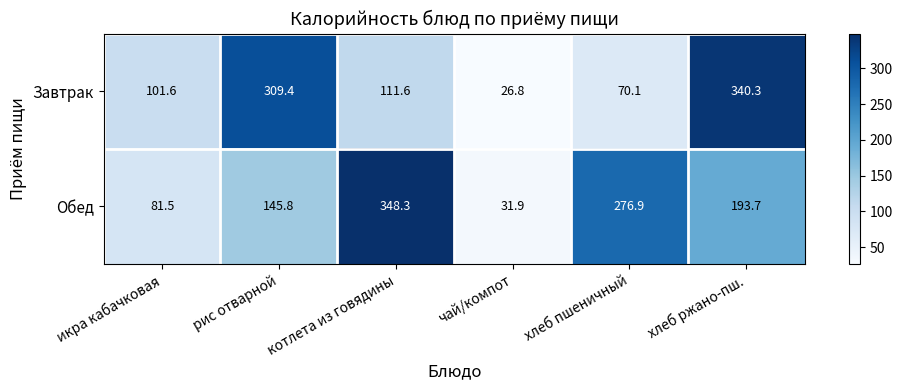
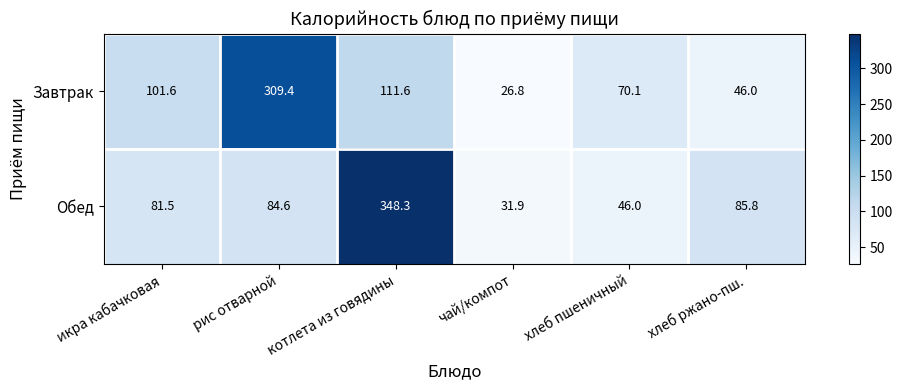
Завтрак, хлеб ржано-пш.: 340.3 -> 46.0
Обед, рис отварной: 145.8 -> 84.6
Обед, хлеб пшеничный: 276.9 -> 46.0
Обед, хлеб ржано-пш.: 193.7 -> 85.8
